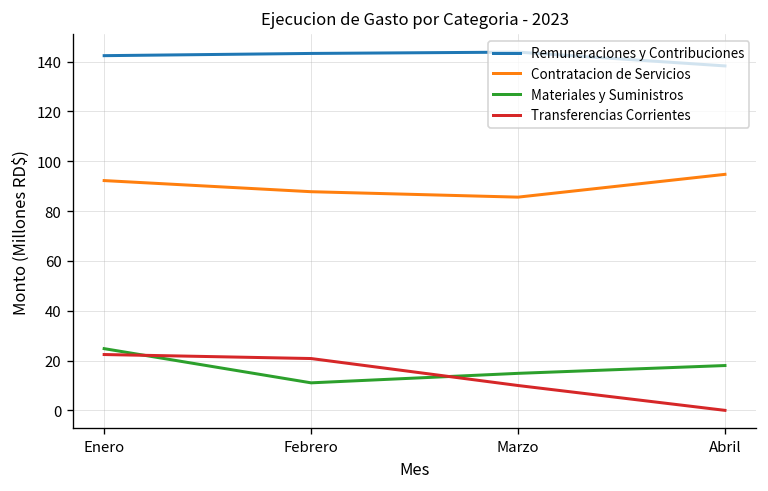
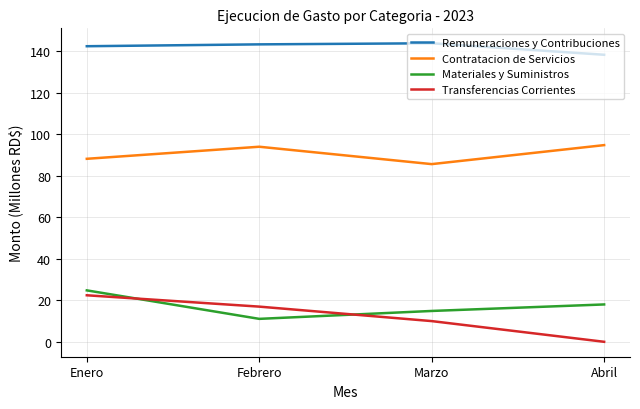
Contratacion de Servicios, Enero: 92 -> 88
Contratacion de Servicios, Febrero: 88 -> 94
Transferencias Corrientes, Febrero: 21 -> 17
